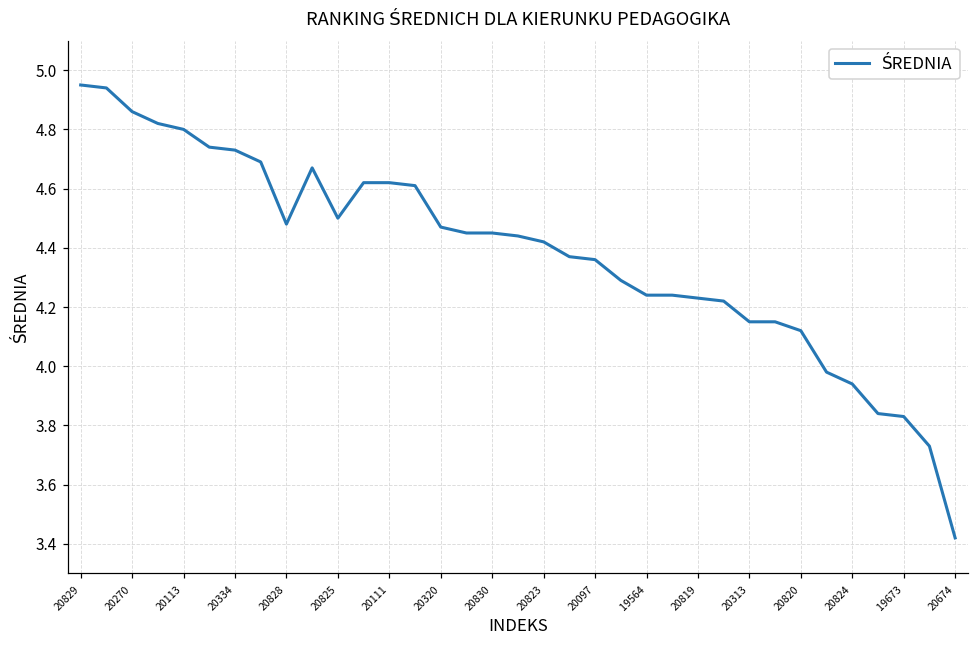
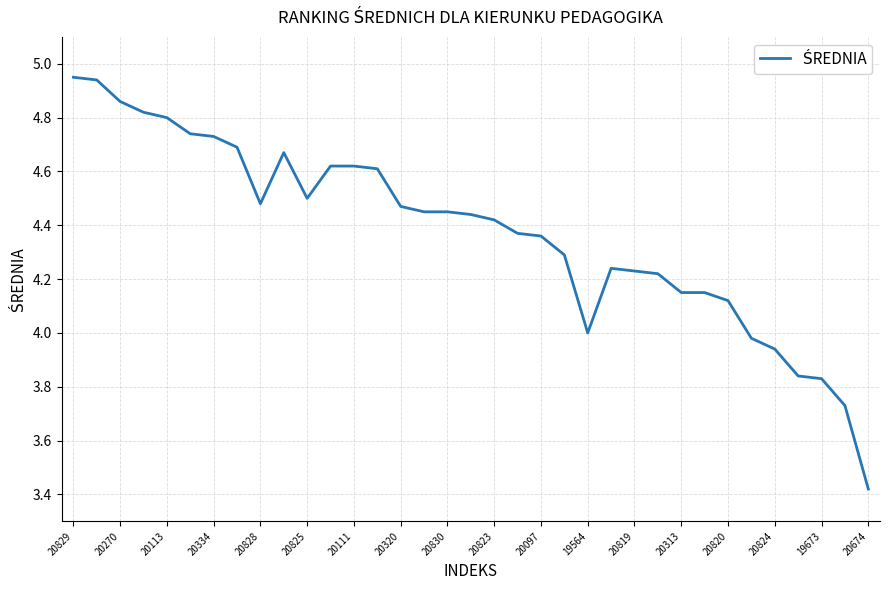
19564: 4.24 -> 4.00
